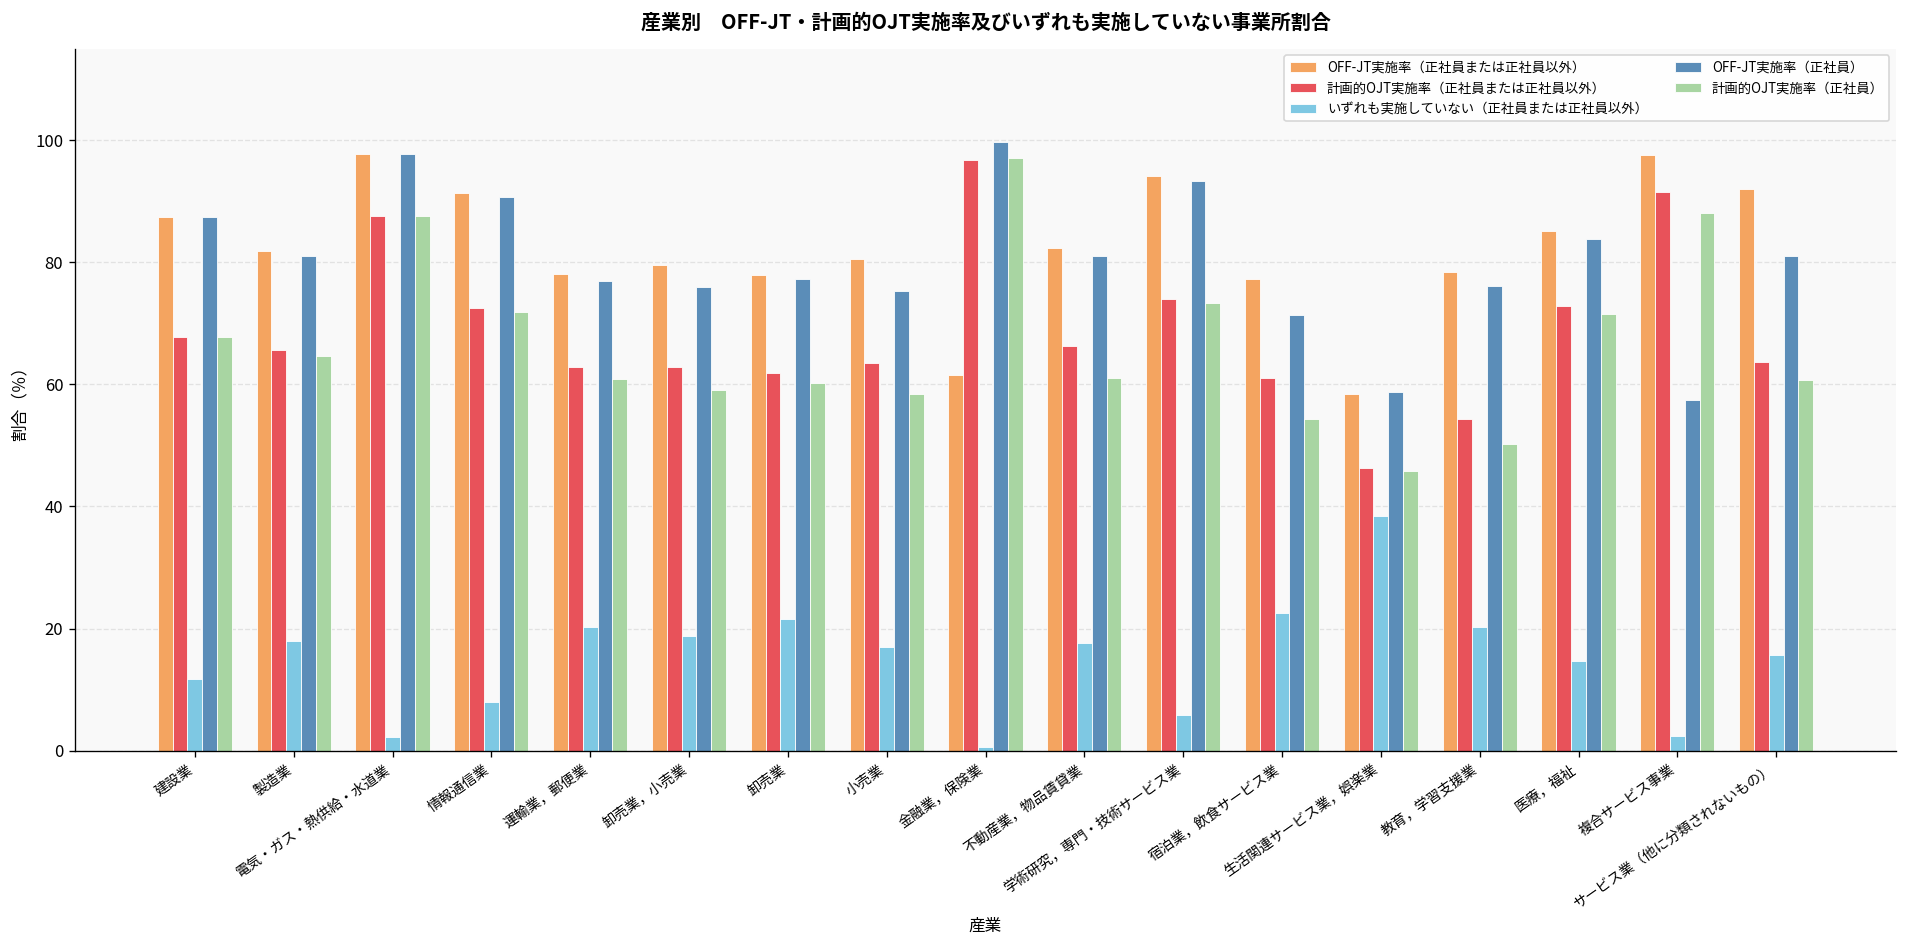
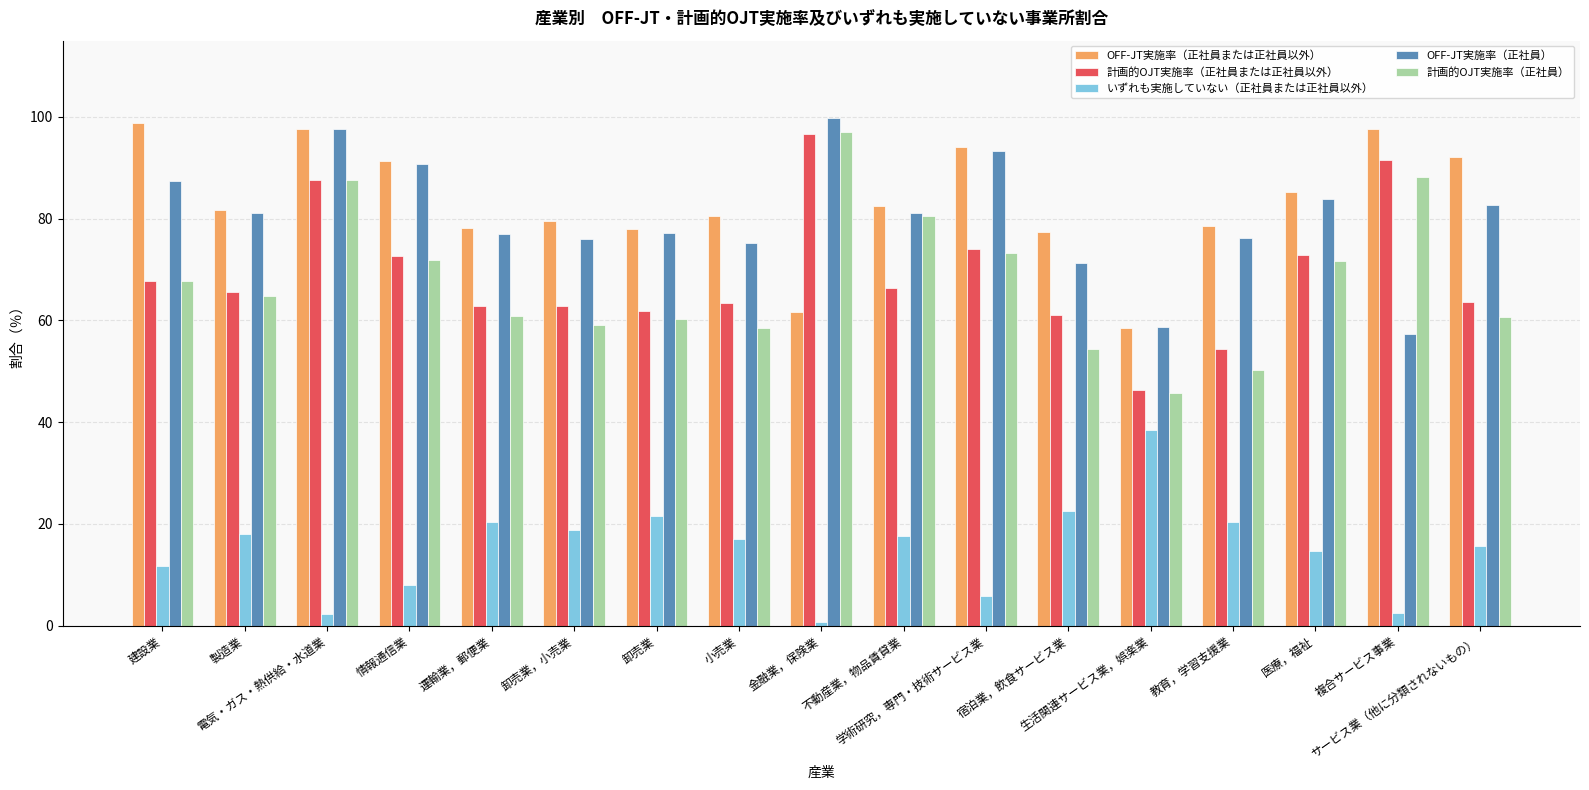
OFF-JT実施率（正社員または正社員以外）, 建設業: 88 -> 99
計画的OJT実施率（正社員）, 不動産業，物品賃貸業: 61 -> 81
OFF-JT実施率（正社員）, サービス業（他に分類されないもの）: 81 -> 83
